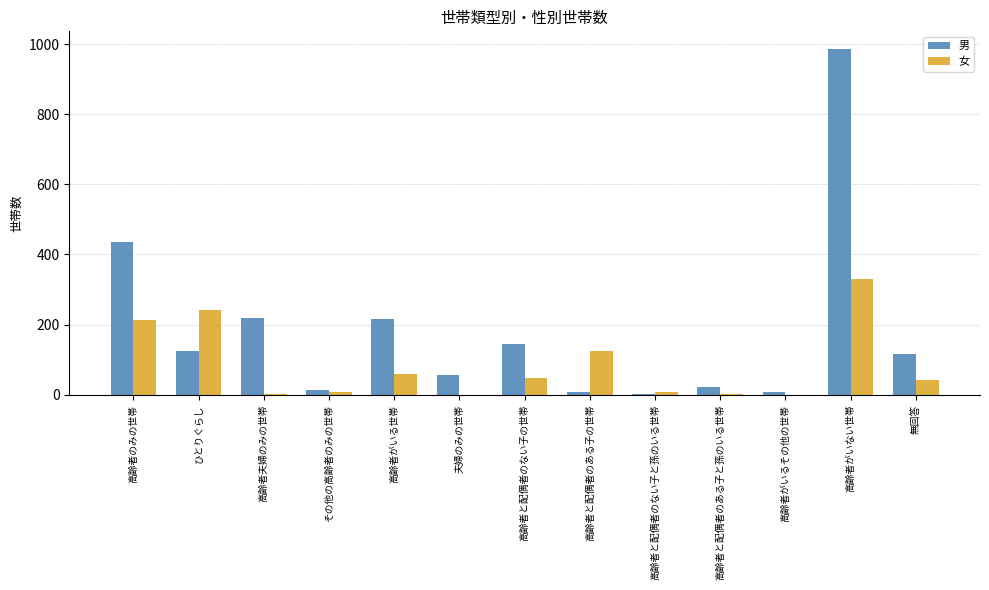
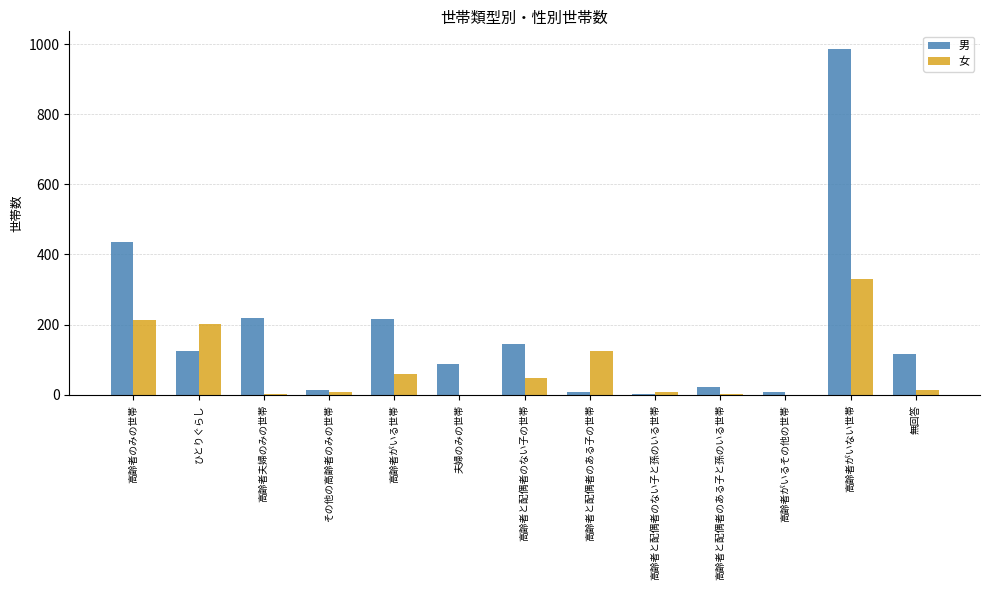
女, ひとりぐらし: 240 -> 200
男, 夫婦のみの世帯: 60 -> 90
女, 無回答: 40 -> 10
